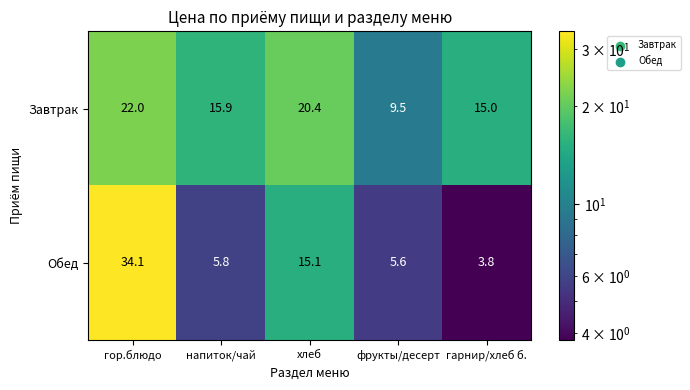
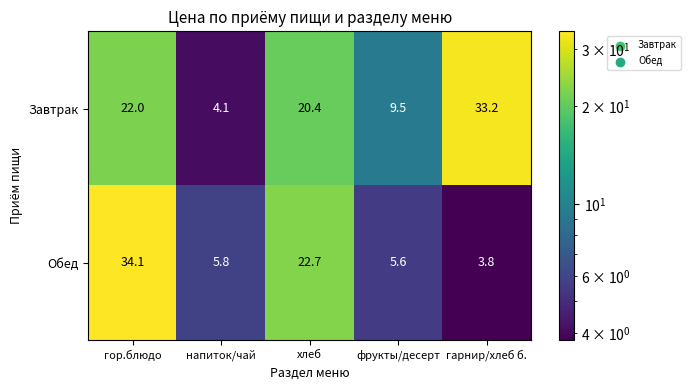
Завтрак, напиток/чай: 15.9 -> 4.1
Завтрак, гарнир/хлеб б.: 15.0 -> 33.2
Обед, хлеб: 15.1 -> 22.7
